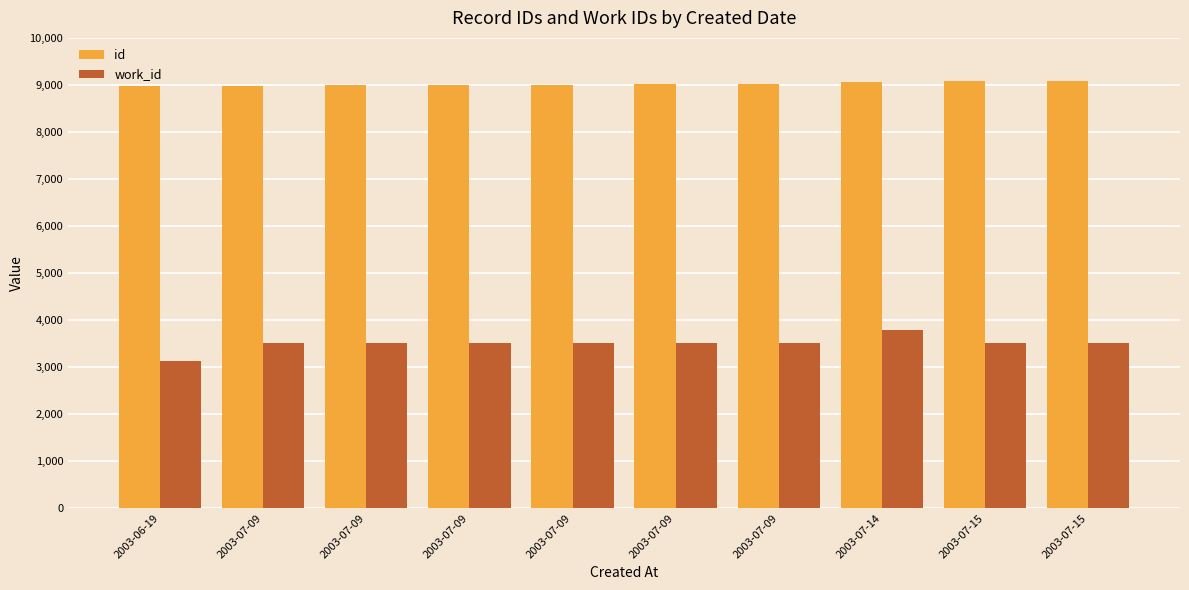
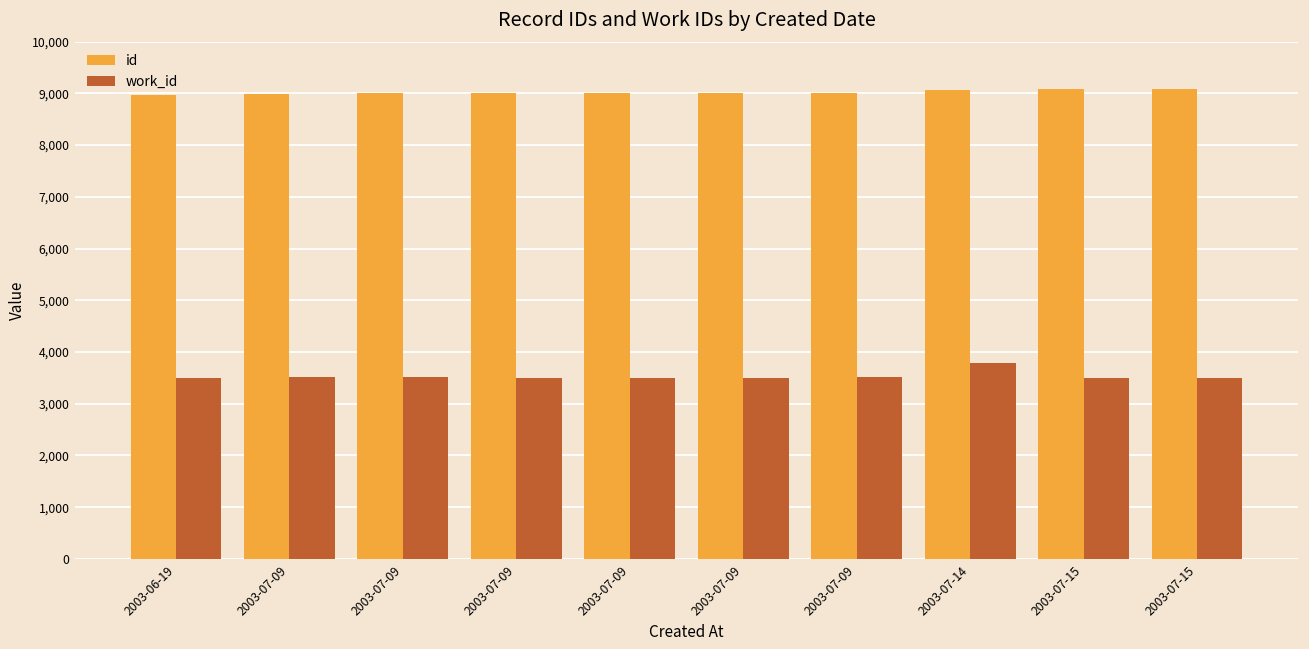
work_id, 2003-06-19: 3,100 -> 3,500
